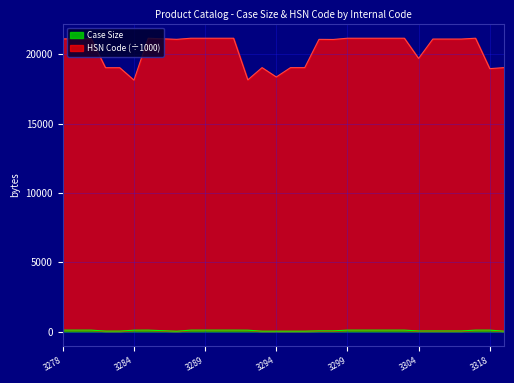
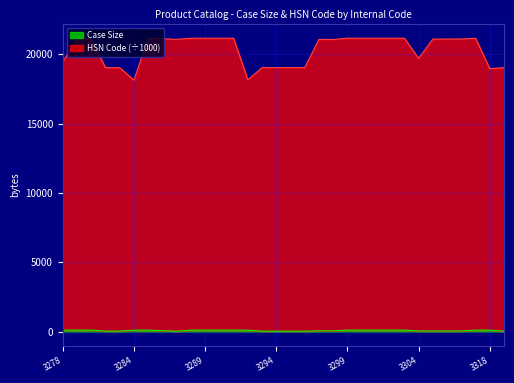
HSN Code (÷1000), 3278: 21000 -> 19400
HSN Code (÷1000), 3294: 18300 -> 19000
